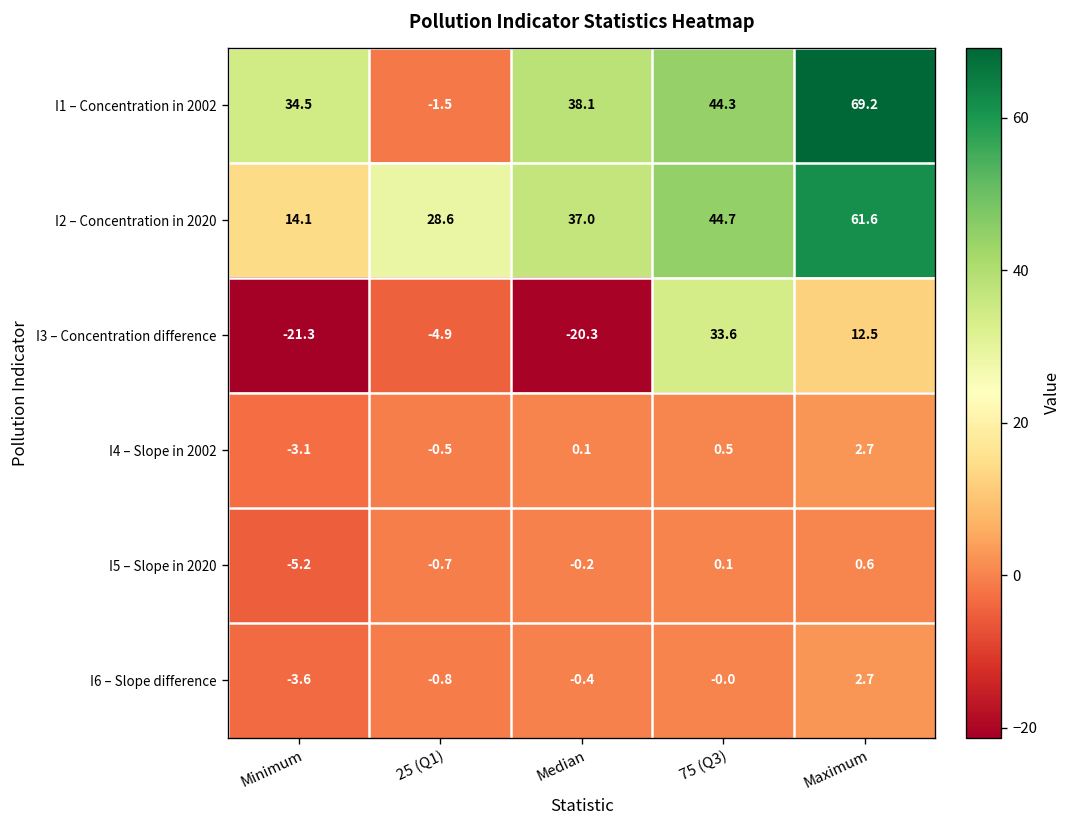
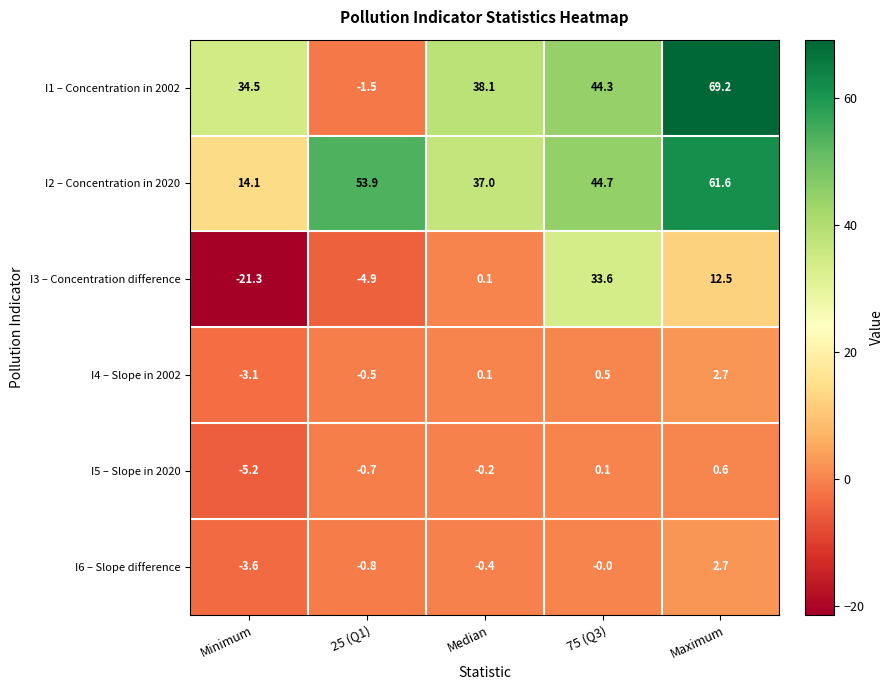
I2 – Concentration in 2020, 25 (Q1): 28.6 -> 53.9
I3 – Concentration difference, Median: -20.3 -> 0.1
